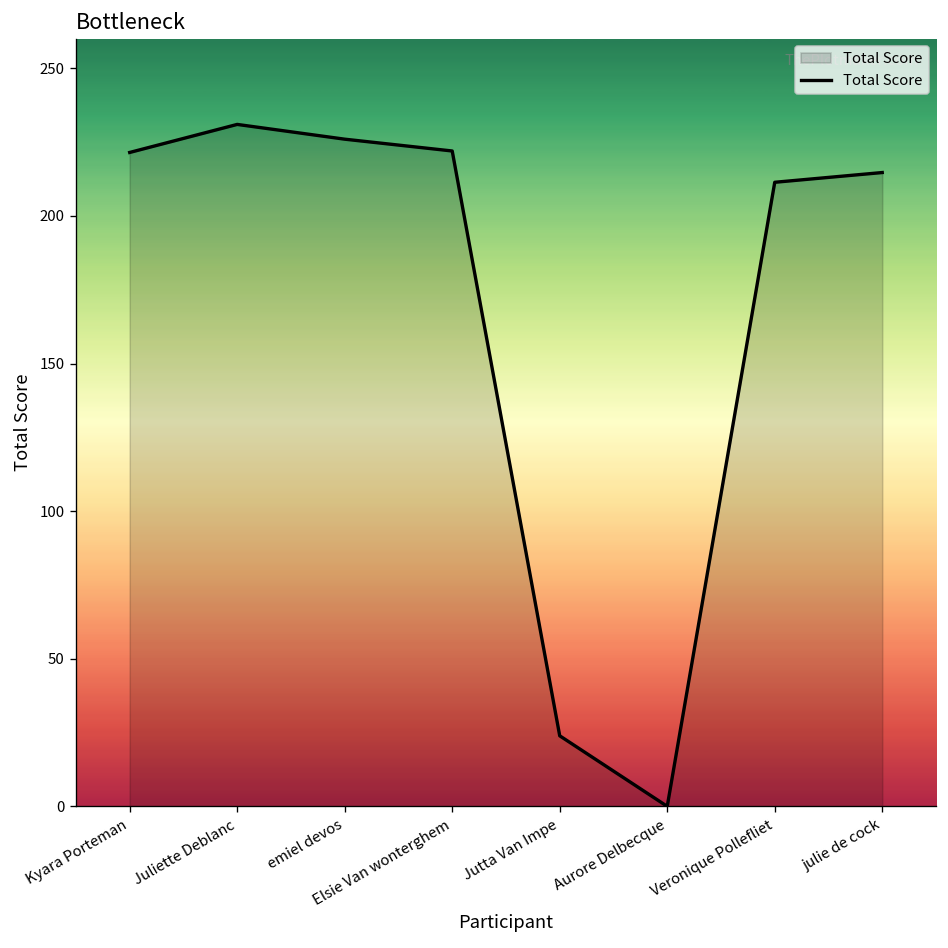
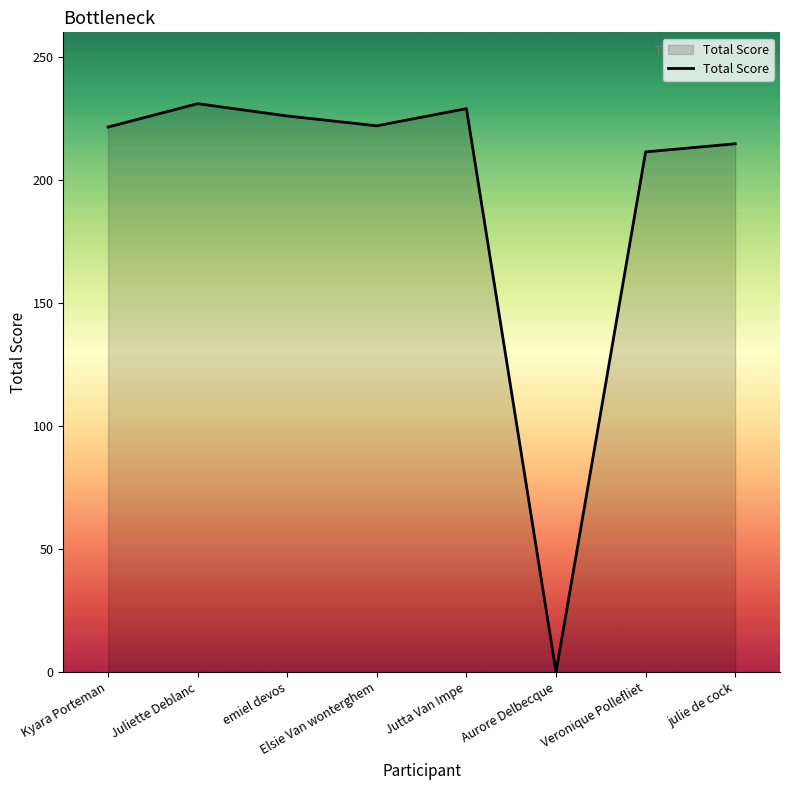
Jutta Van Impe: 24 -> 229
